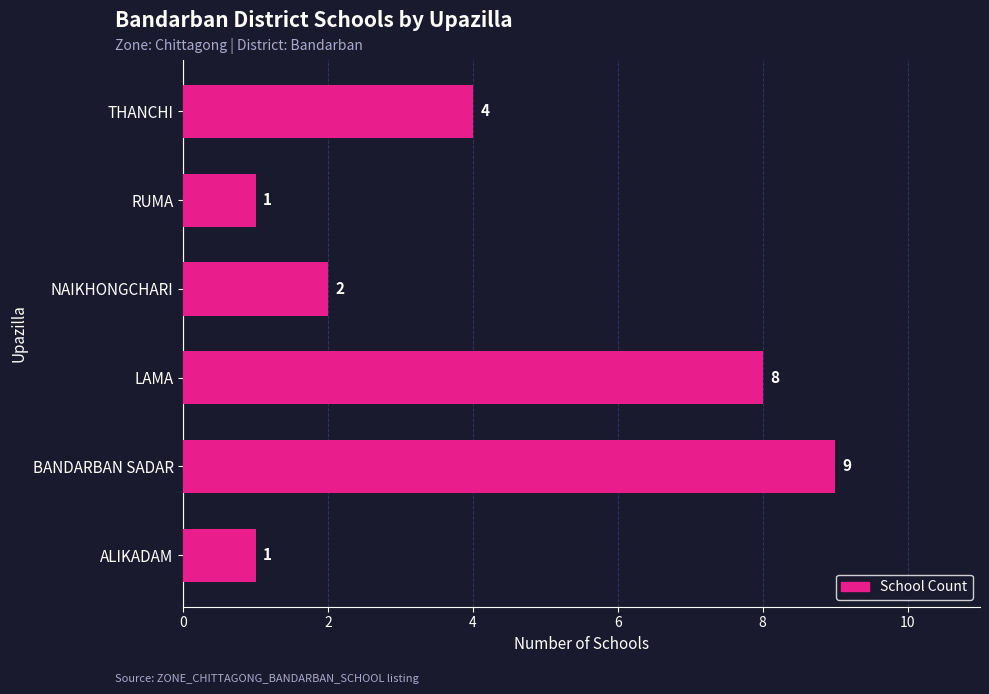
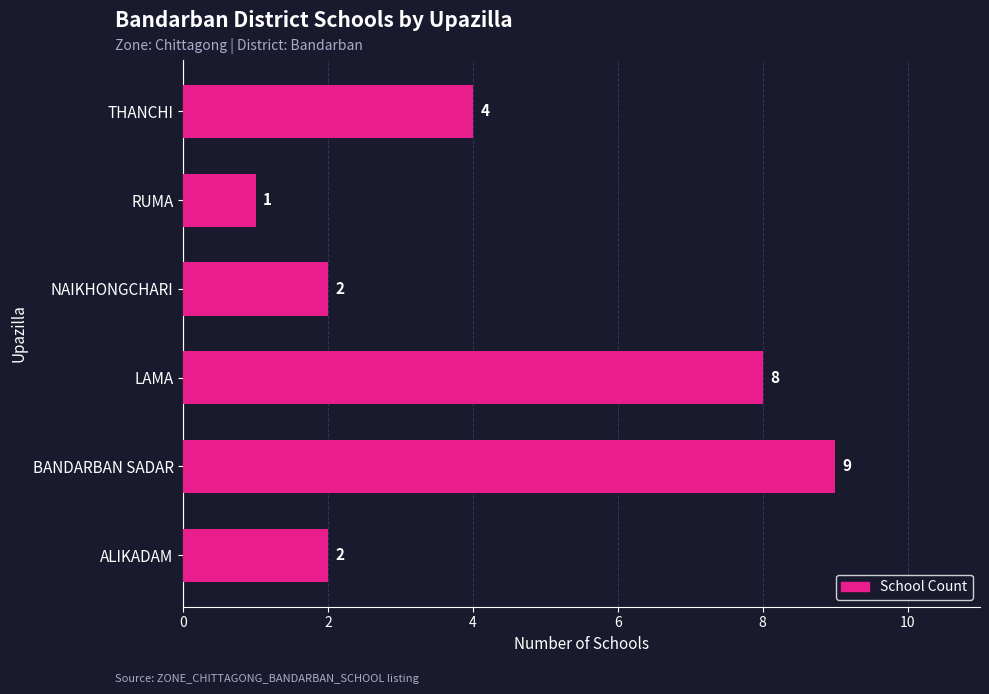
ALIKADAM: 1 -> 2
